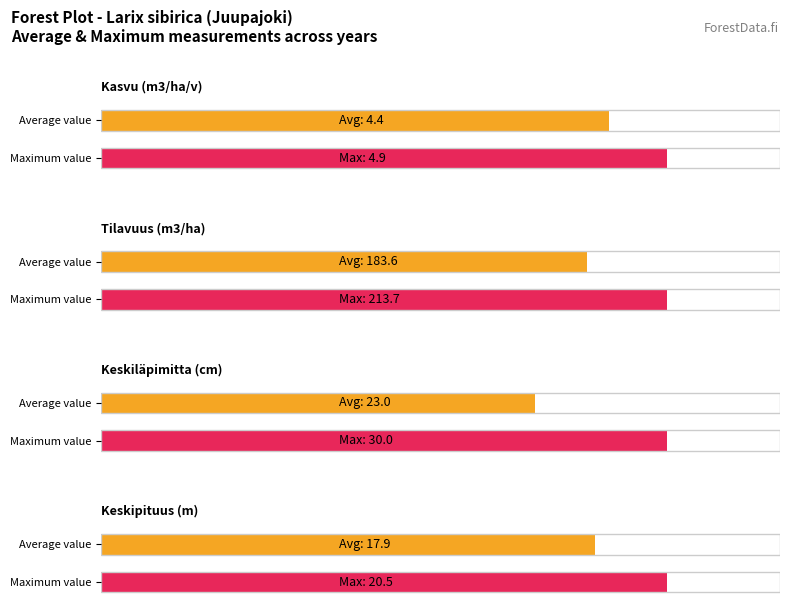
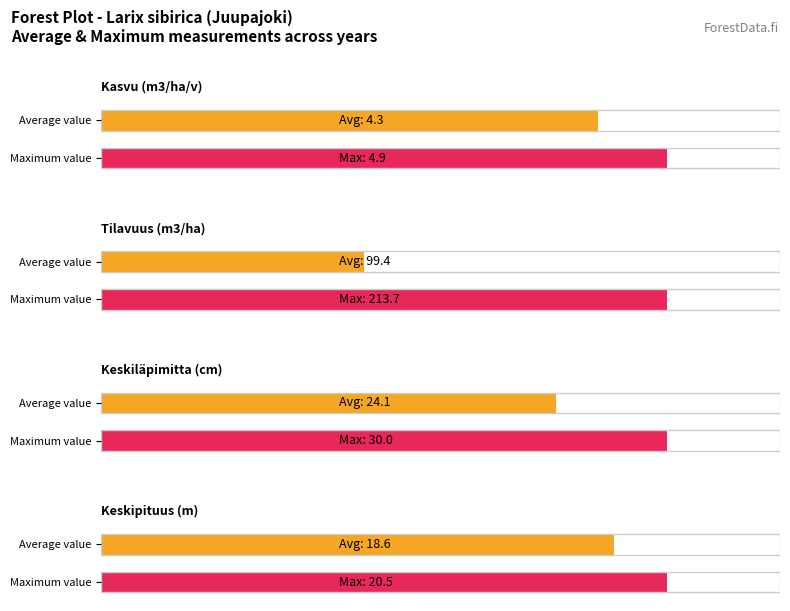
Kasvu (m3/ha/v), Average value: 4.4 -> 4.3
Tilavuus (m3/ha), Average value: 183.6 -> 99.4
Keskiläpimitta (cm), Average value: 23.0 -> 24.1
Keskipituus (m), Average value: 17.9 -> 18.6
